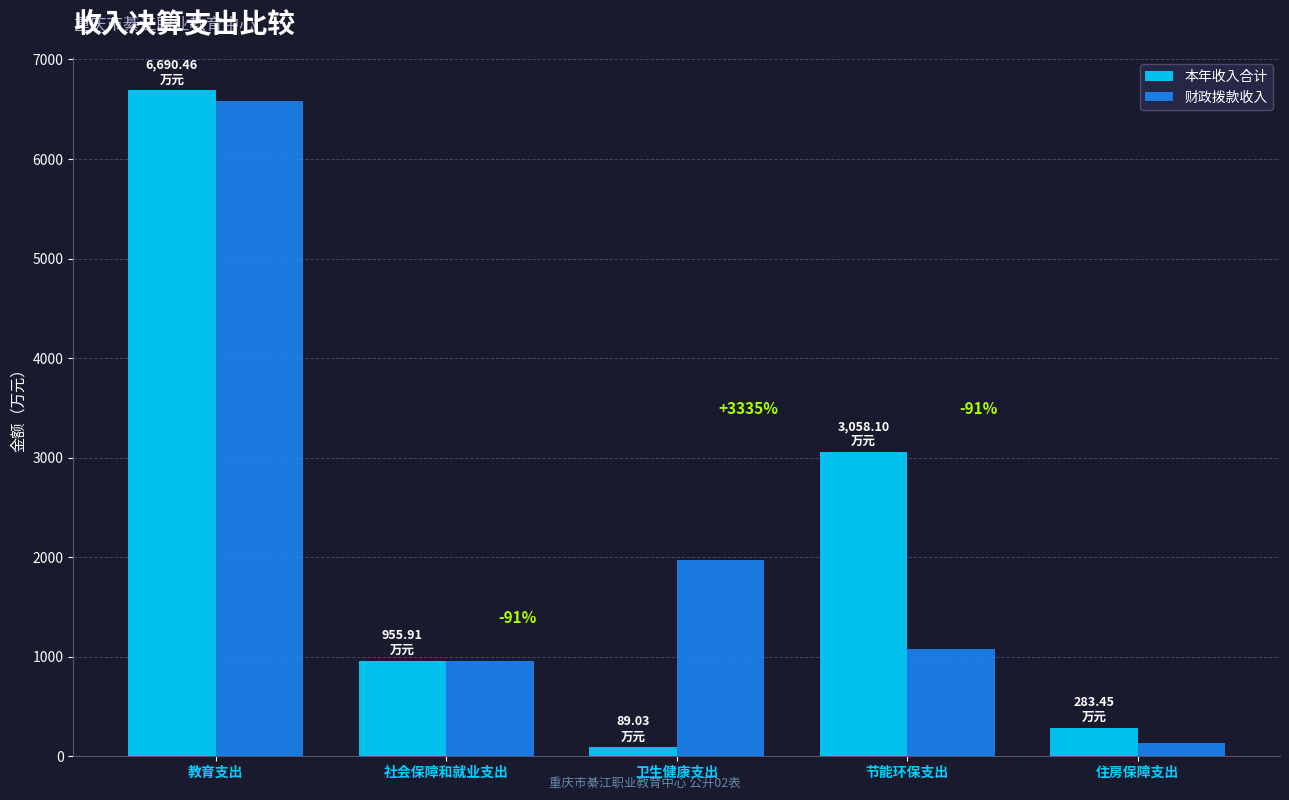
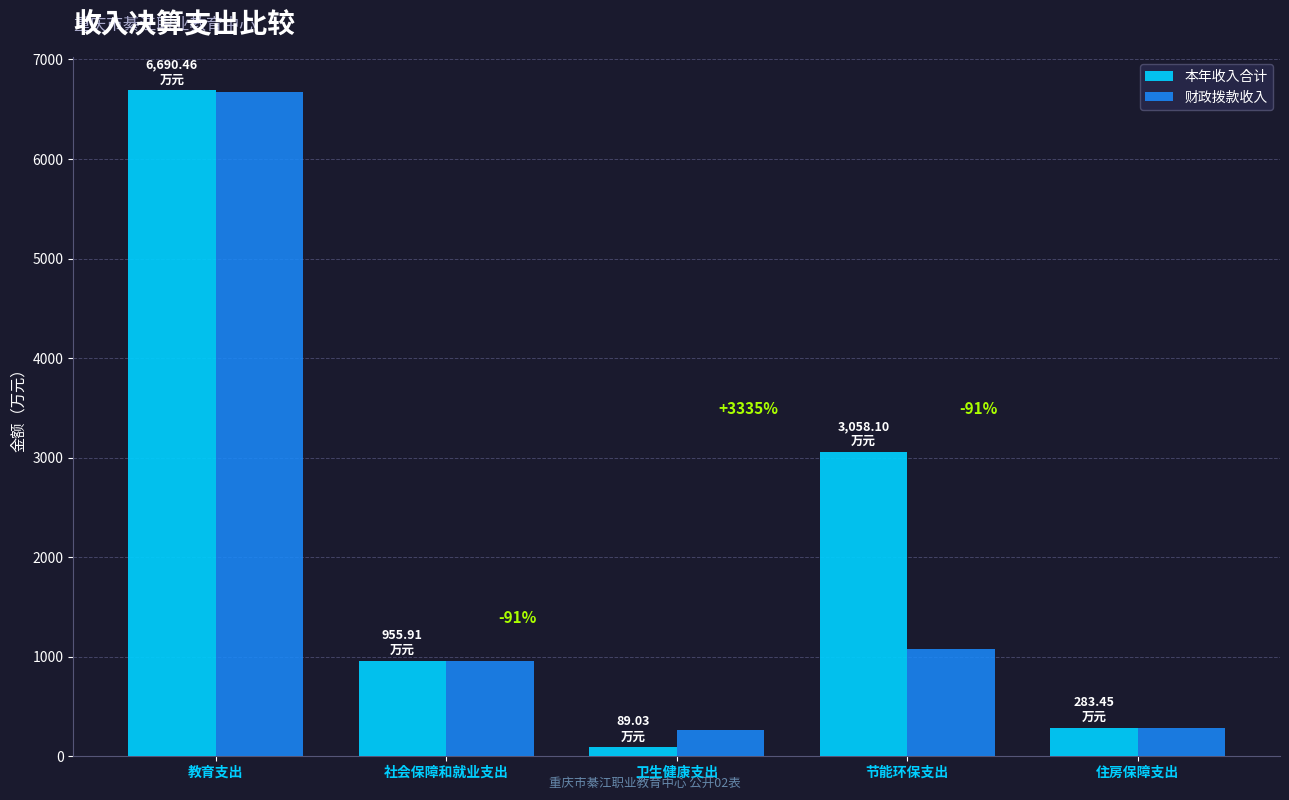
财政拨款收入, 教育支出: 6600 -> 6700
财政拨款收入, 卫生健康支出: 2000 -> 300
财政拨款收入, 住房保障支出: 100 -> 300
